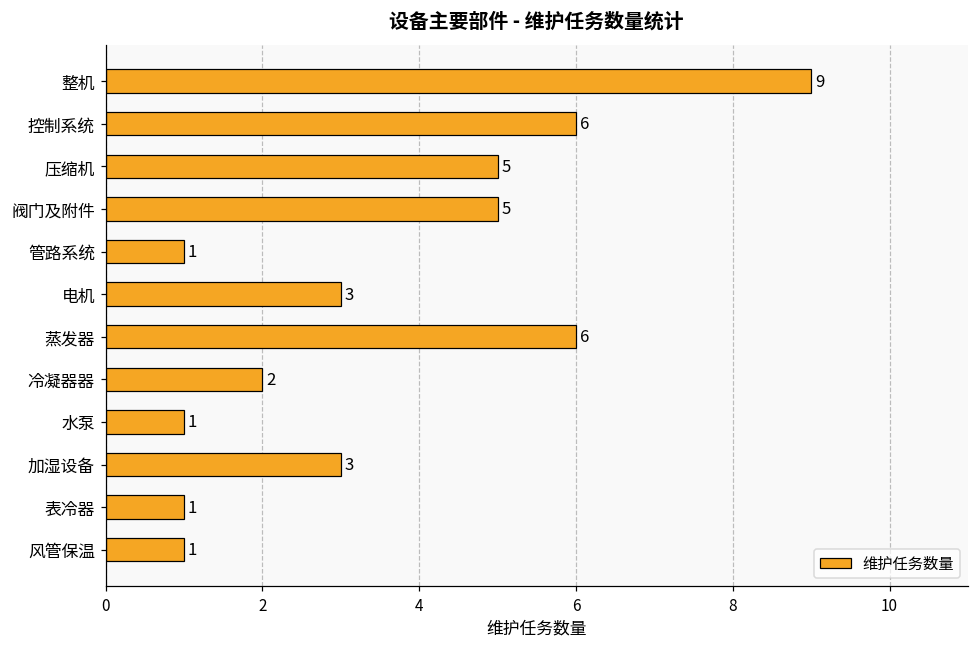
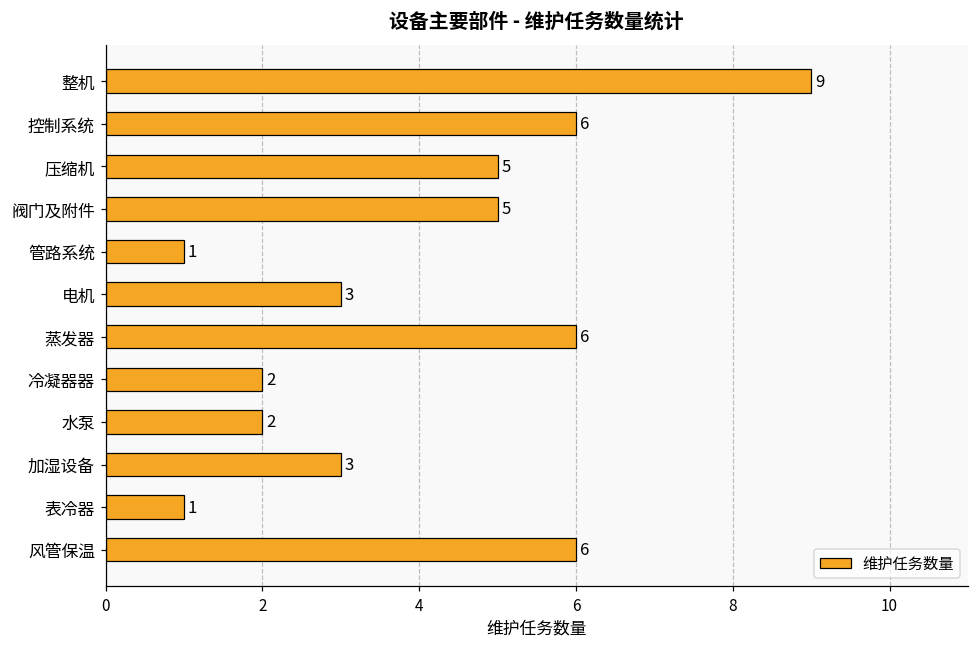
水泵: 1 -> 2
风管保温: 1 -> 6
